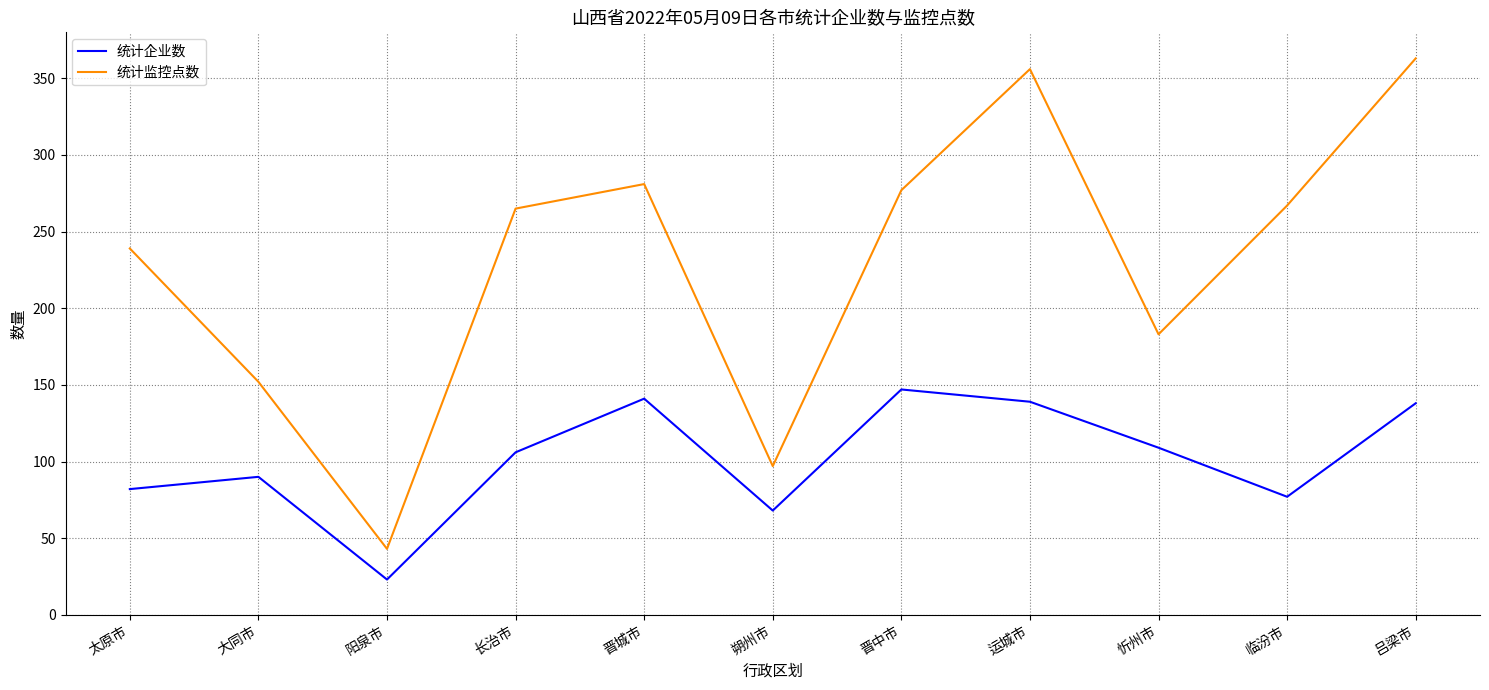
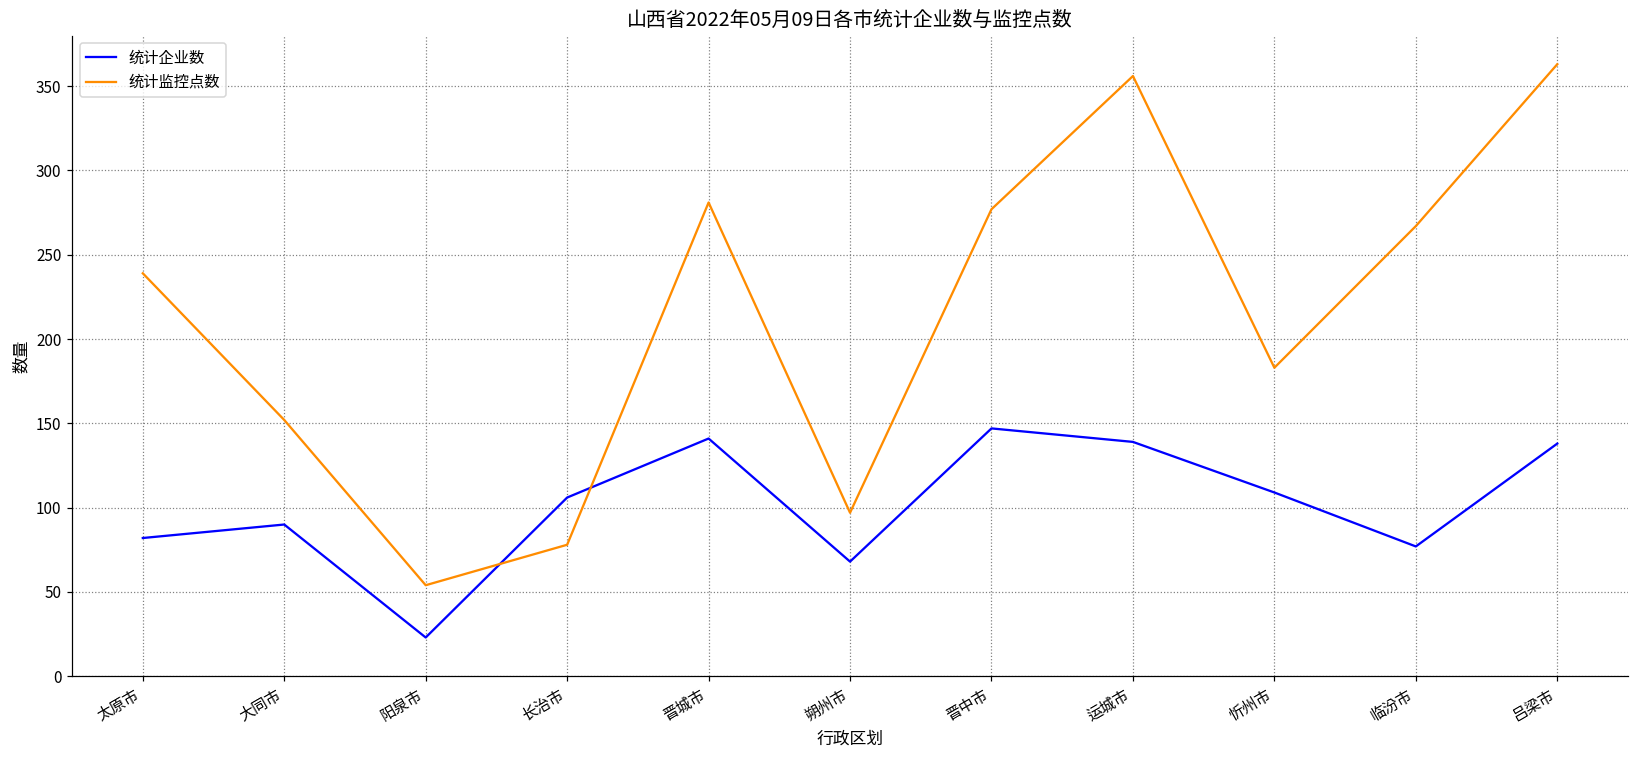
统计监控点数, 阳泉市: 43 -> 54
统计监控点数, 长治市: 265 -> 78
